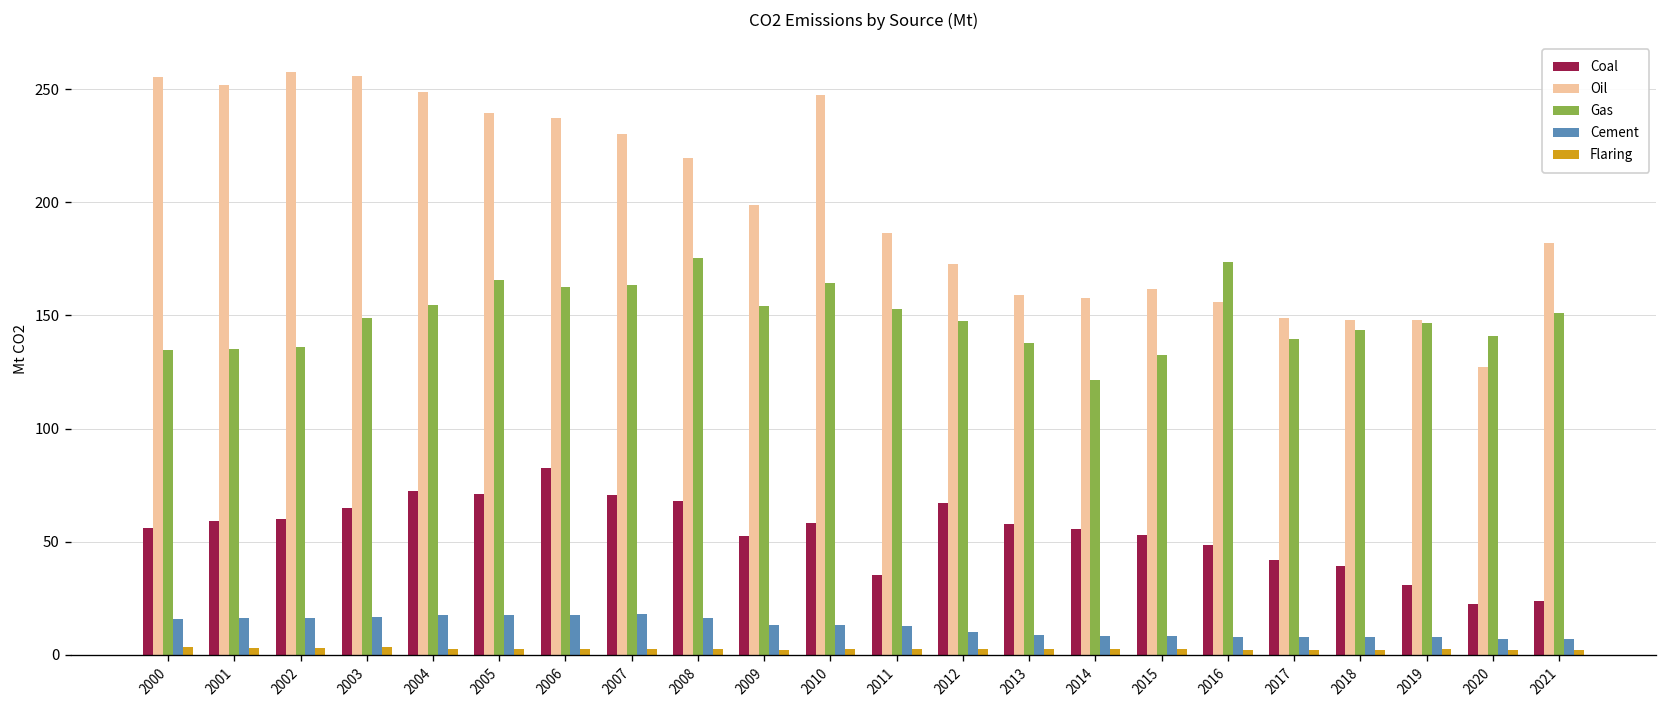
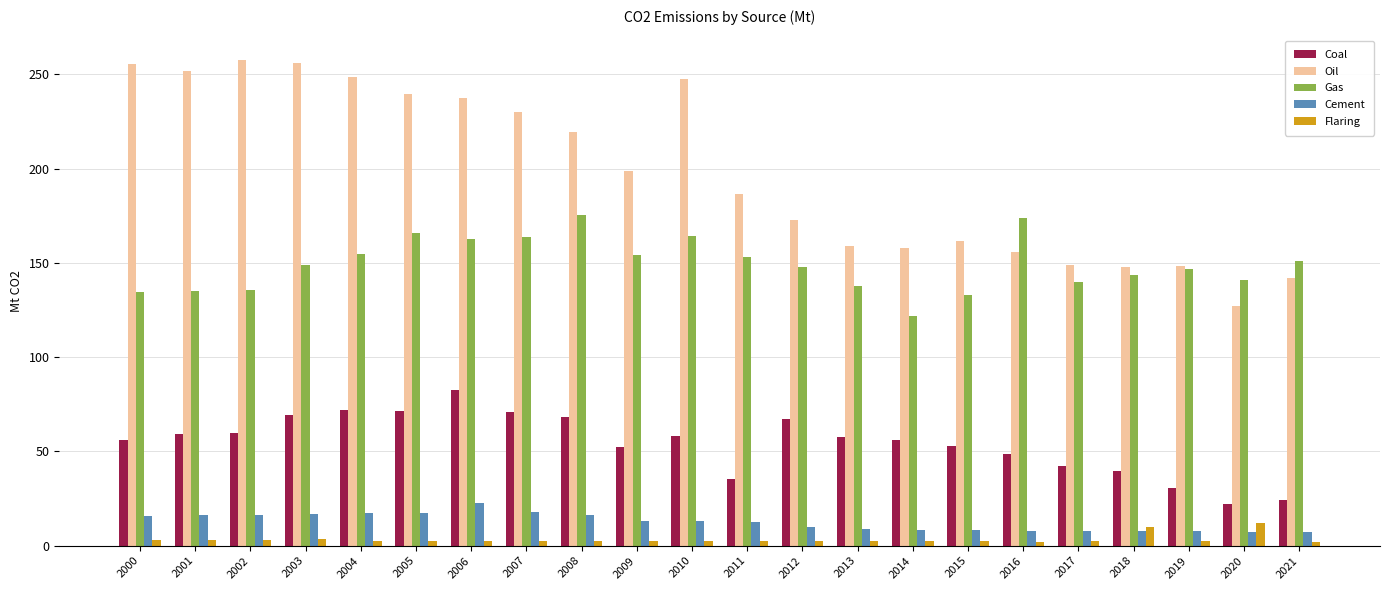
Coal, 2003: 65 -> 69
Cement, 2006: 17 -> 22
Flaring, 2018: 2 -> 10
Flaring, 2020: 2 -> 12
Oil, 2021: 182 -> 142
